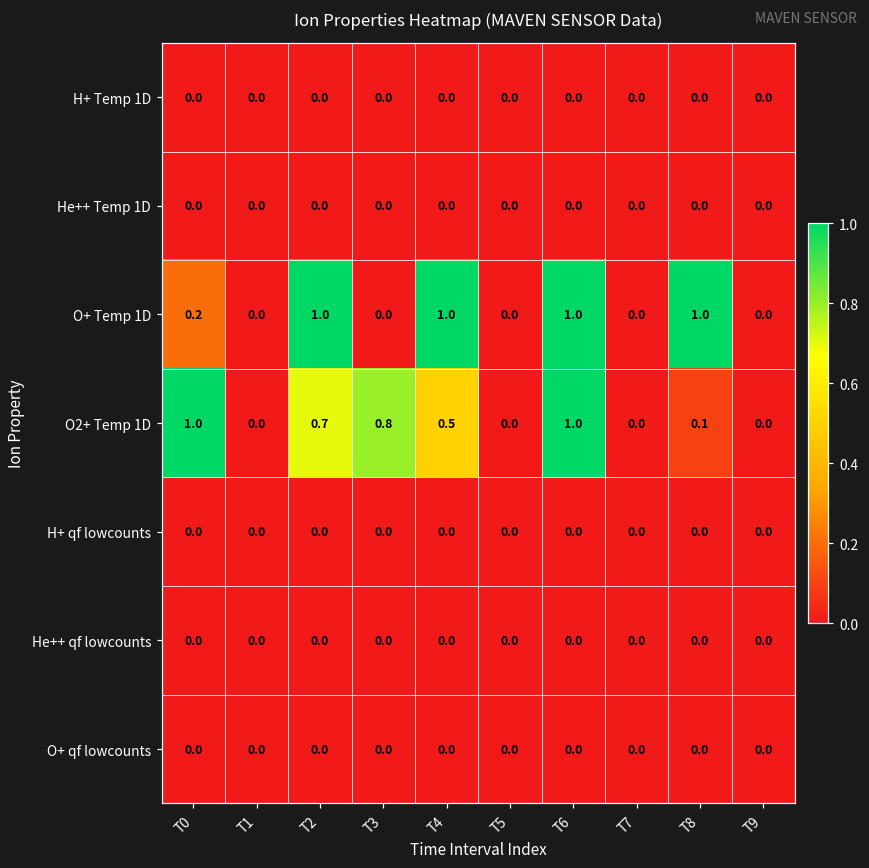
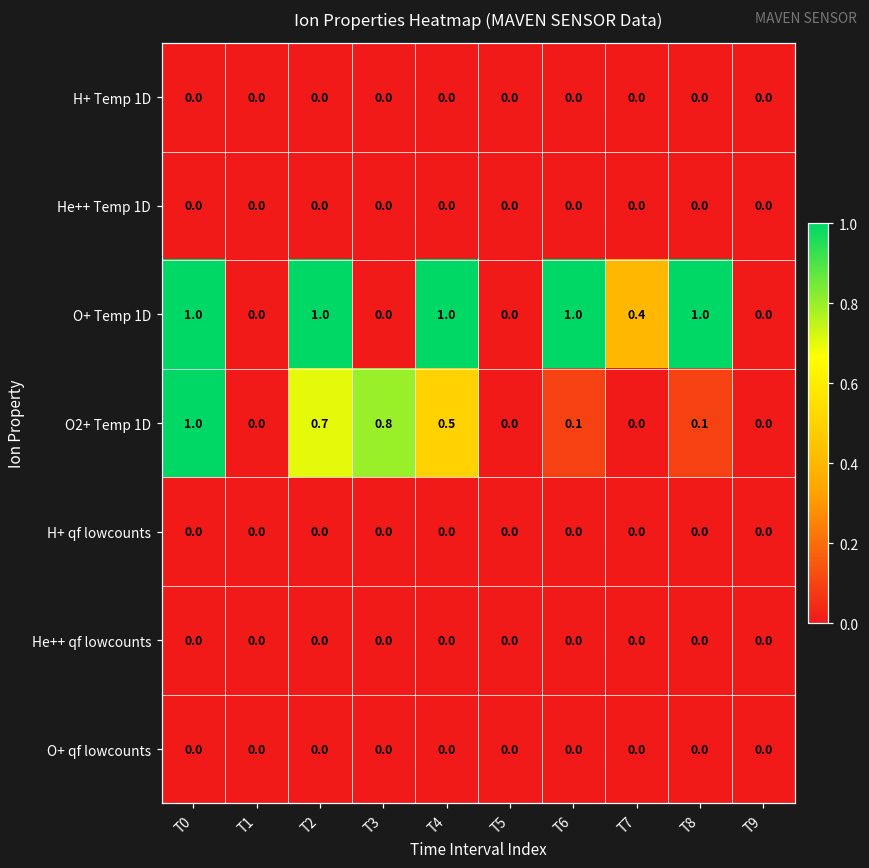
O+ Temp 1D, T0: 0.2 -> 1.0
O+ Temp 1D, T7: 0.0 -> 0.4
O2+ Temp 1D, T6: 1.0 -> 0.1
